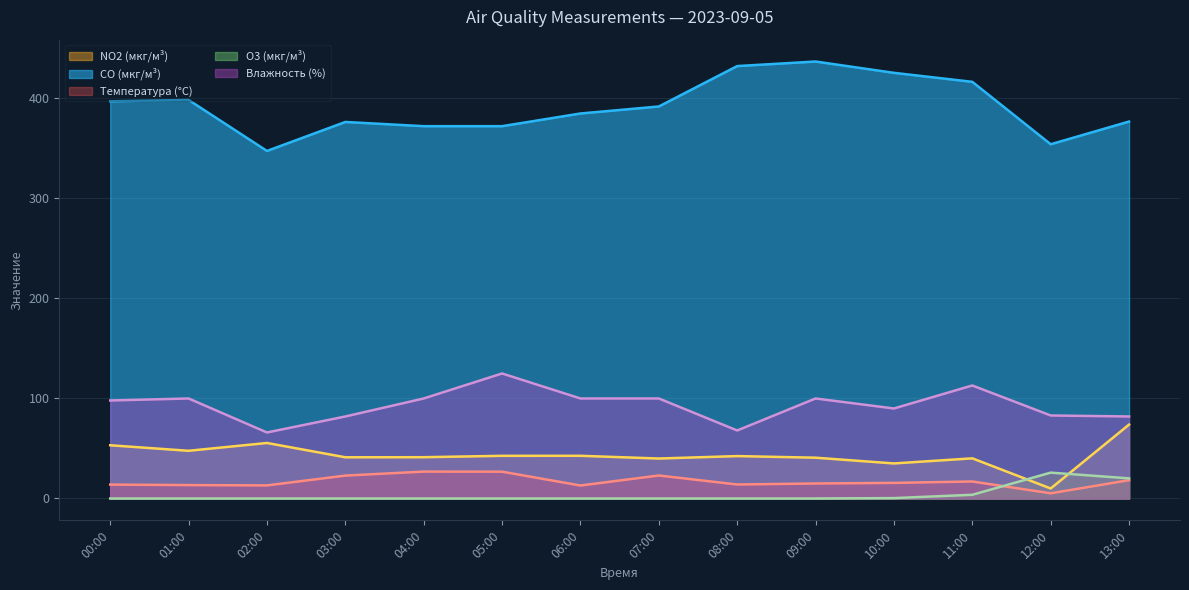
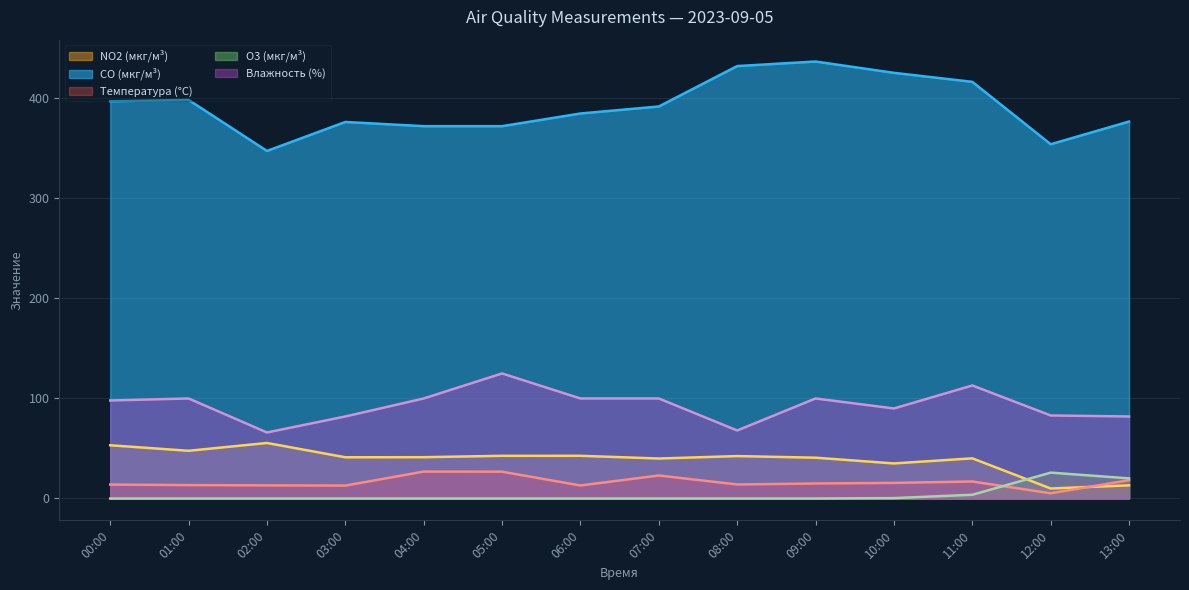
Температура (°C), 03:00: 23 -> 13
NO2 (мкг/м³), 13:00: 74 -> 13
